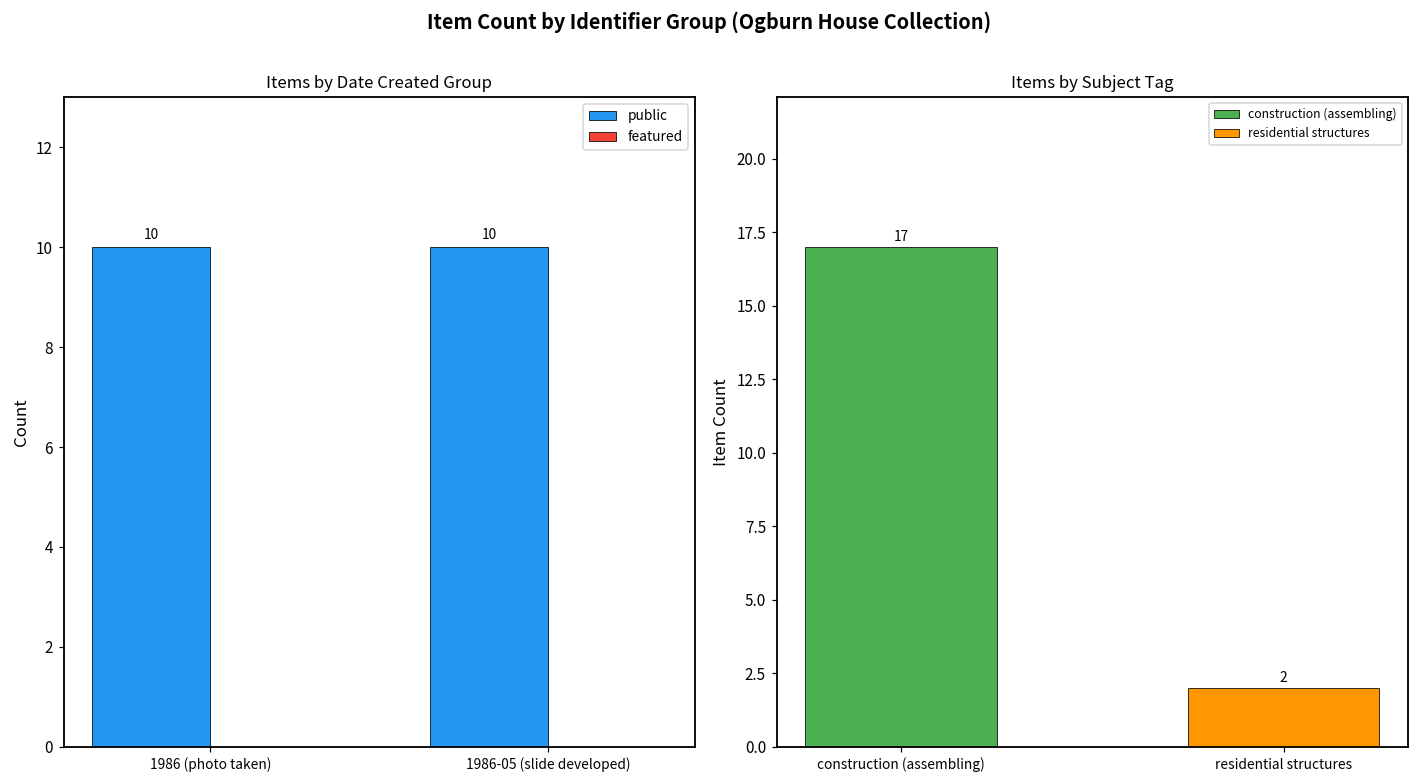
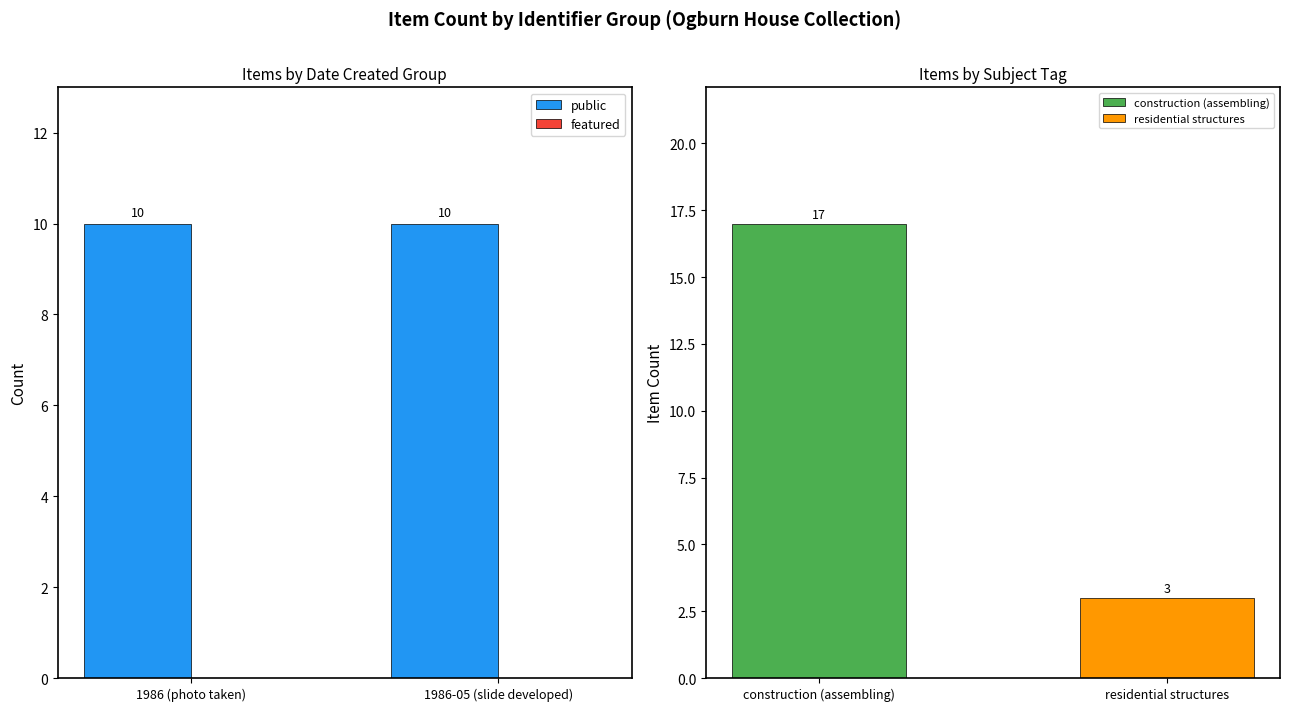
Items by Subject Tag, residential structures: 2 -> 3
